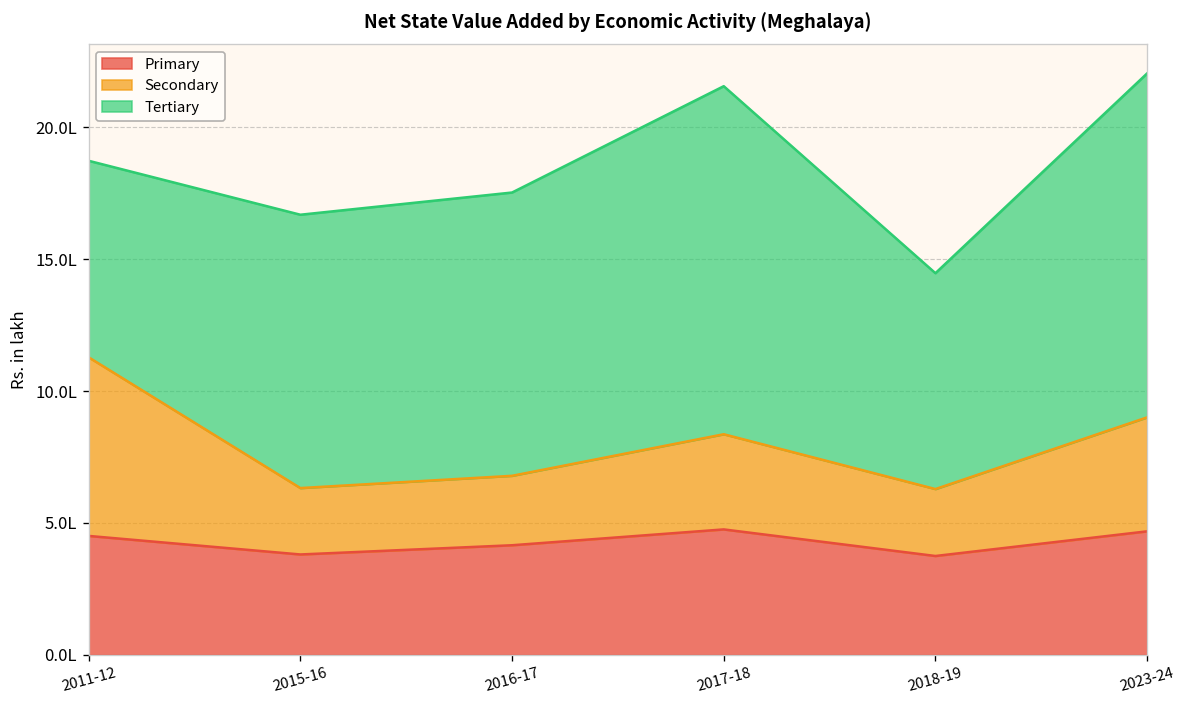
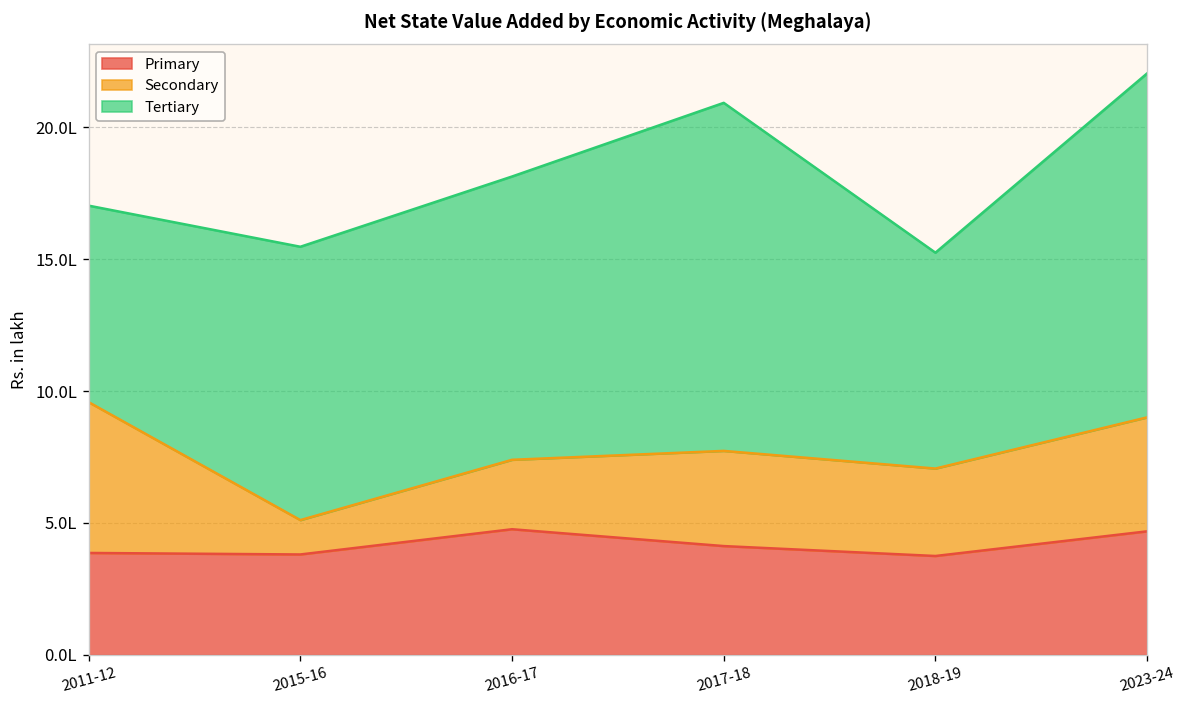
Primary, 2011-12: 4.5L -> 3.9L
Secondary, 2011-12: 6.8L -> 5.7L
Secondary, 2015-16: 2.5L -> 1.3L
Primary, 2016-17: 4.2L -> 4.8L
Primary, 2017-18: 4.8L -> 4.1L
Secondary, 2018-19: 2.5L -> 3.3L
